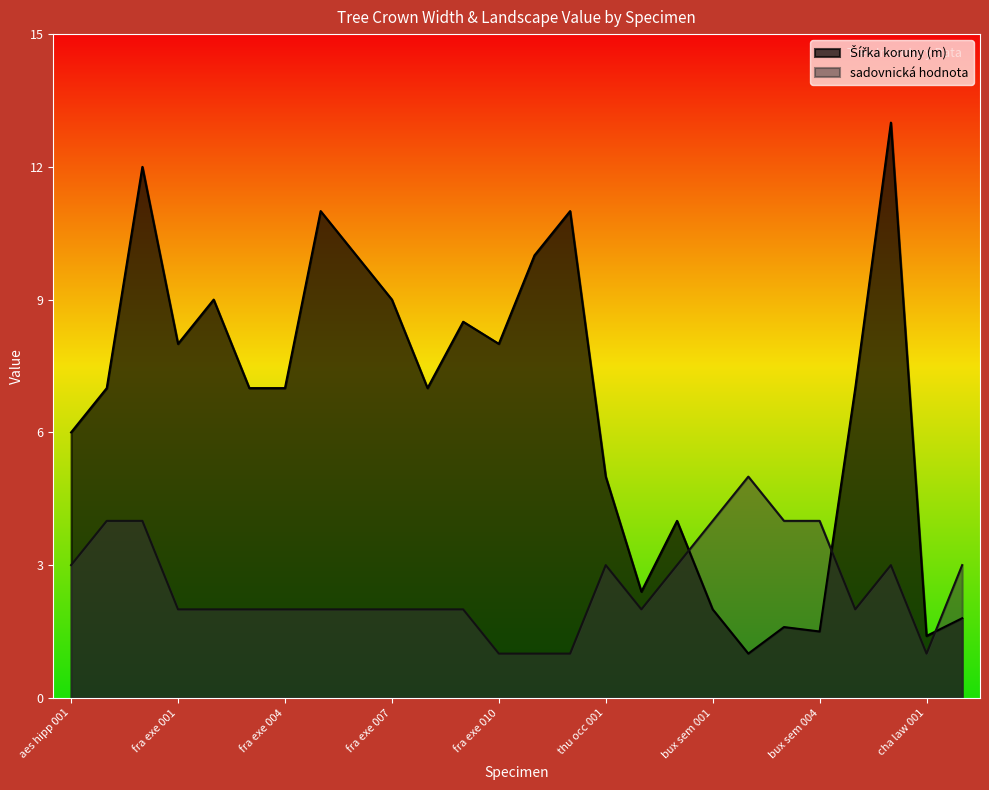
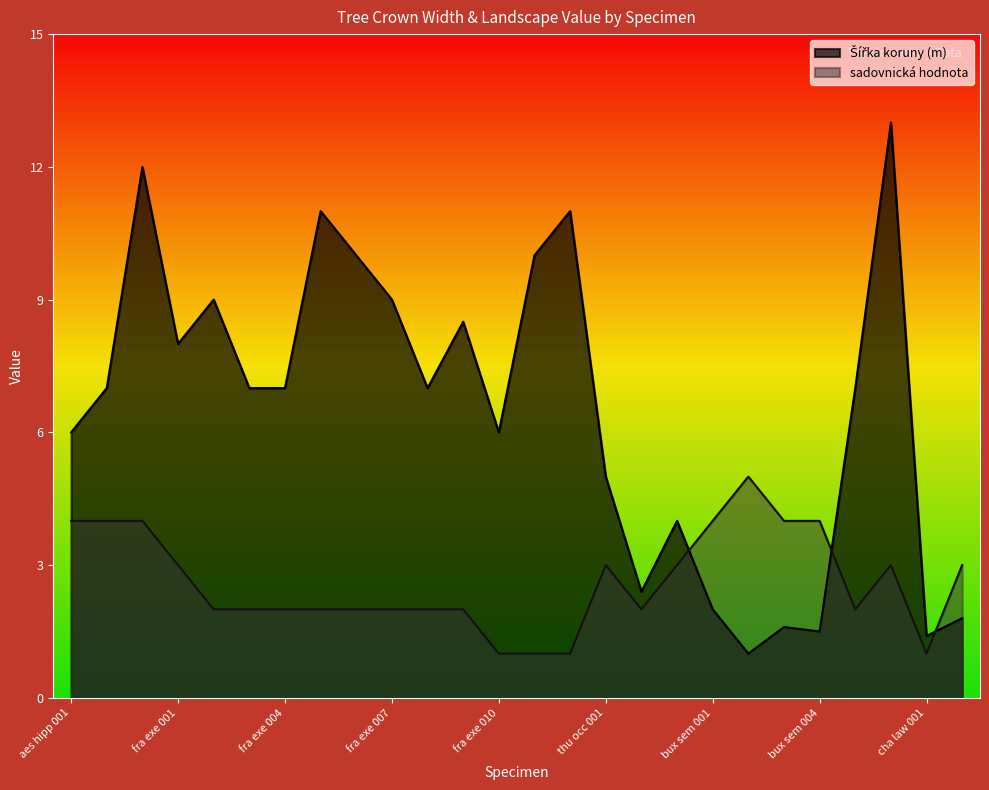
sadovnická hodnota, aes hipp 001: 3 -> 4
sadovnická hodnota, fra exe 001: 2 -> 3
Šířka koruny (m), fra exe 010: 8 -> 6
